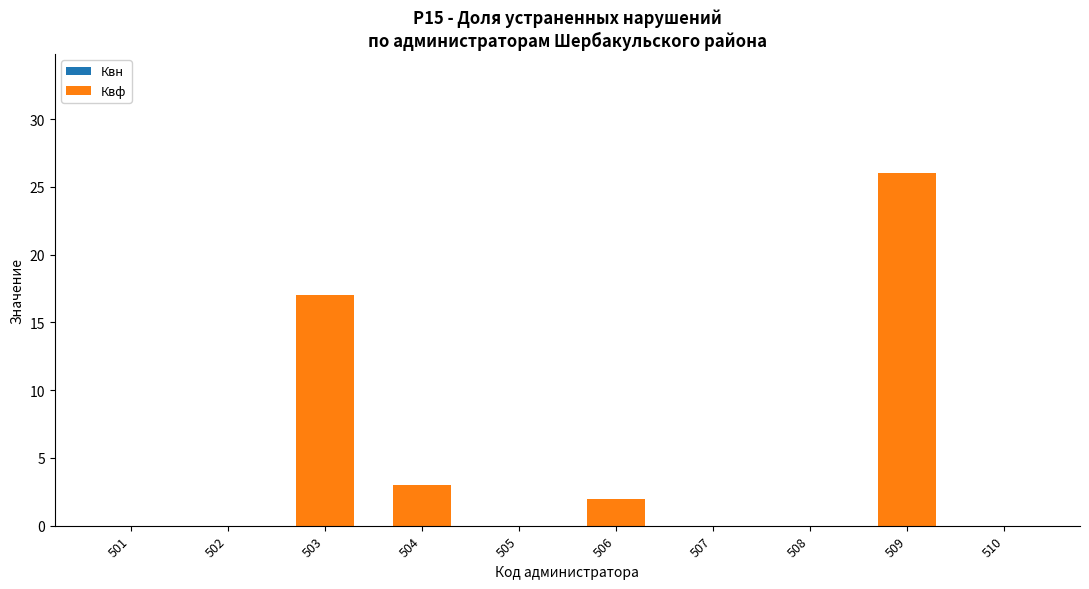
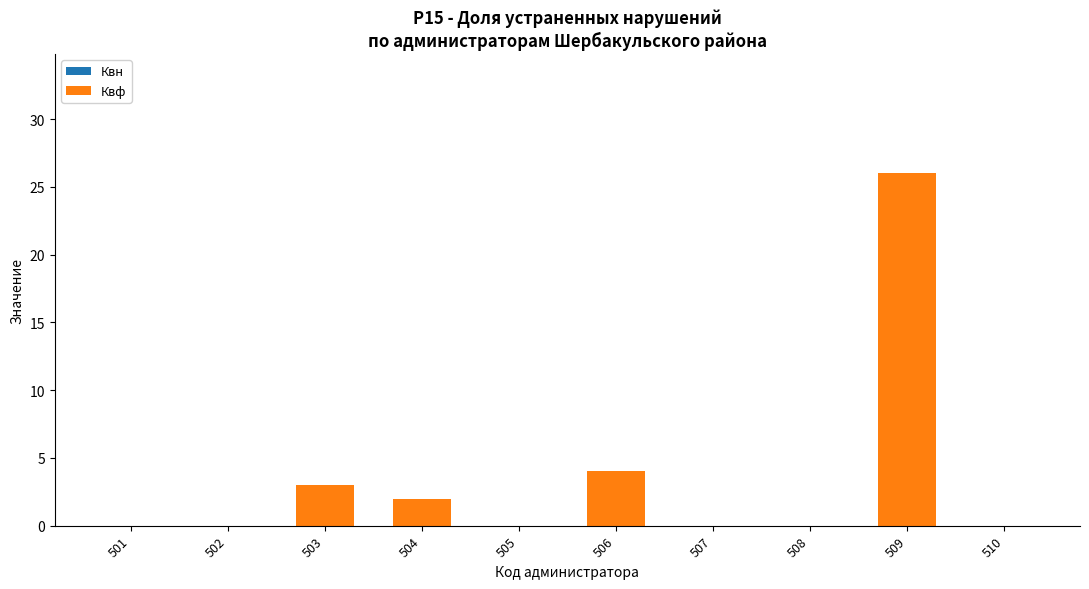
Квф, 503: 17 -> 3
Квф, 504: 3 -> 2
Квф, 506: 2 -> 4
